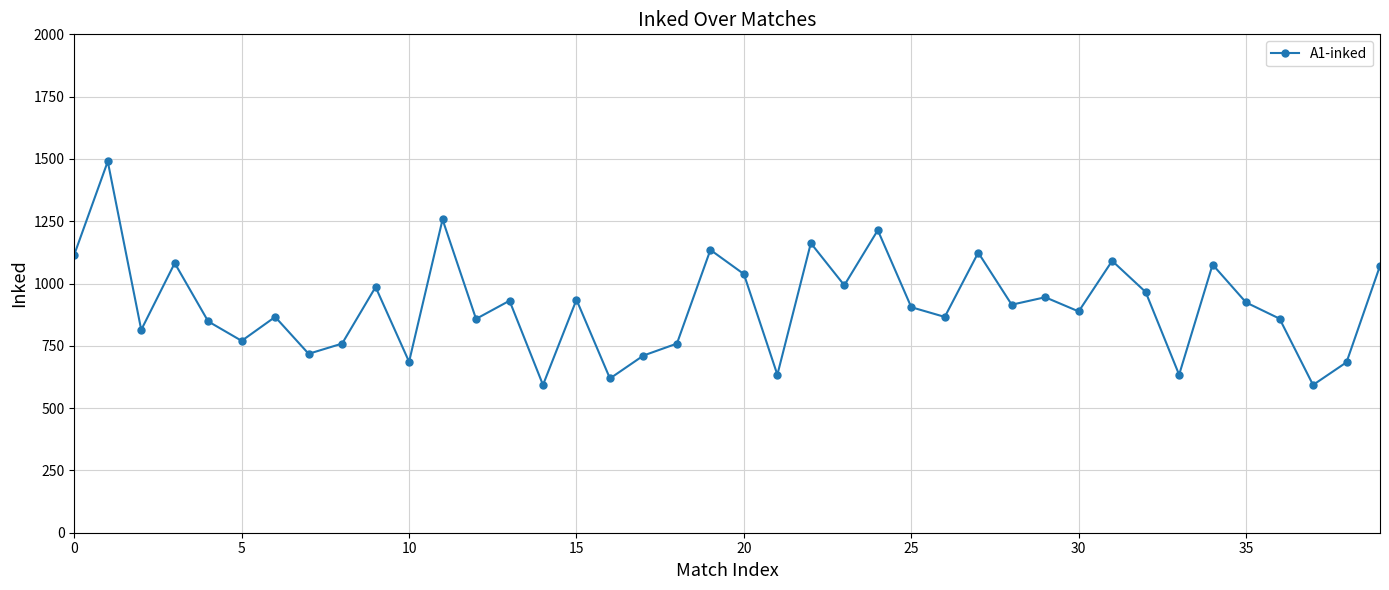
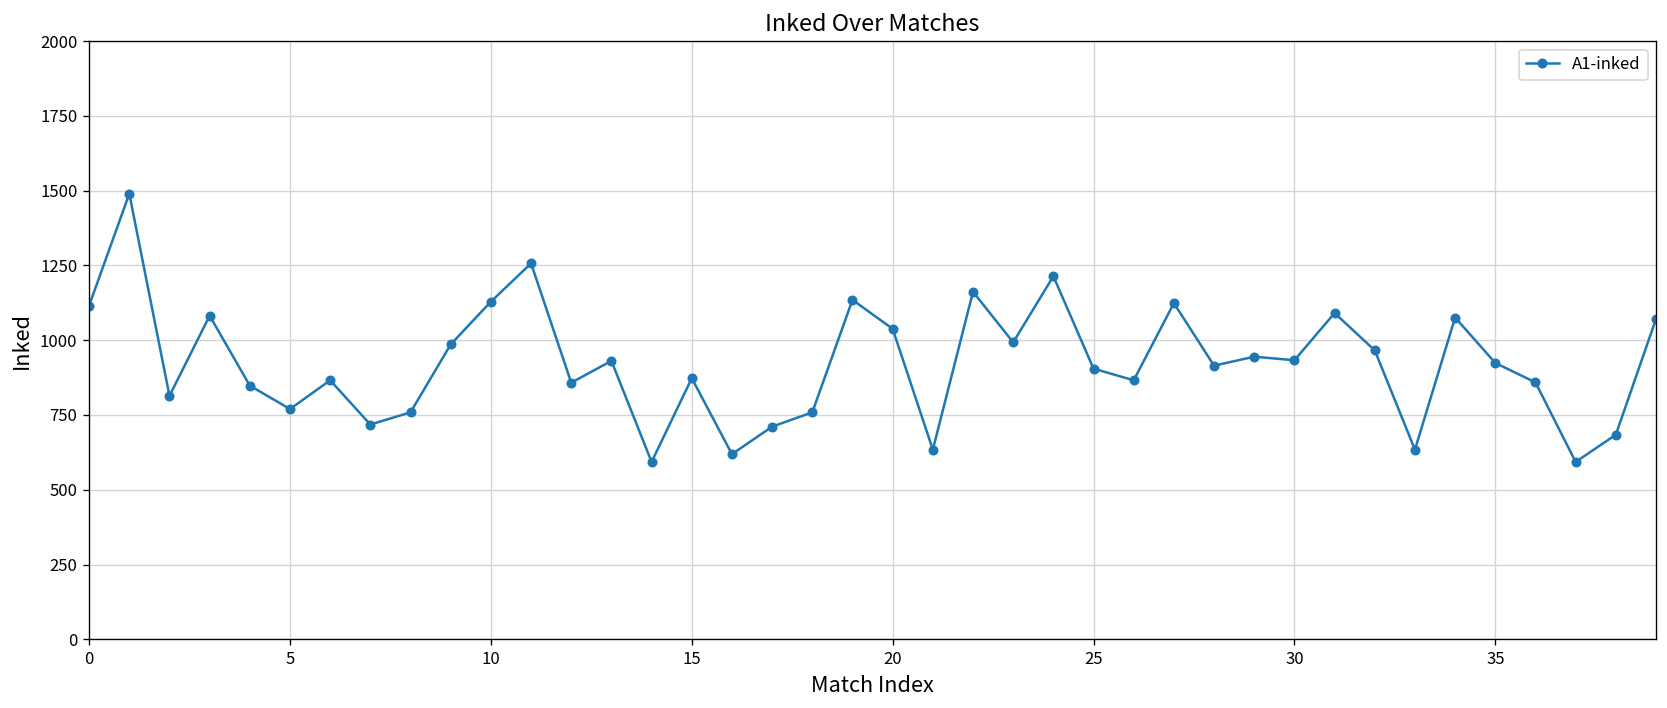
10: 690 -> 1130
15: 940 -> 870
30: 890 -> 930
